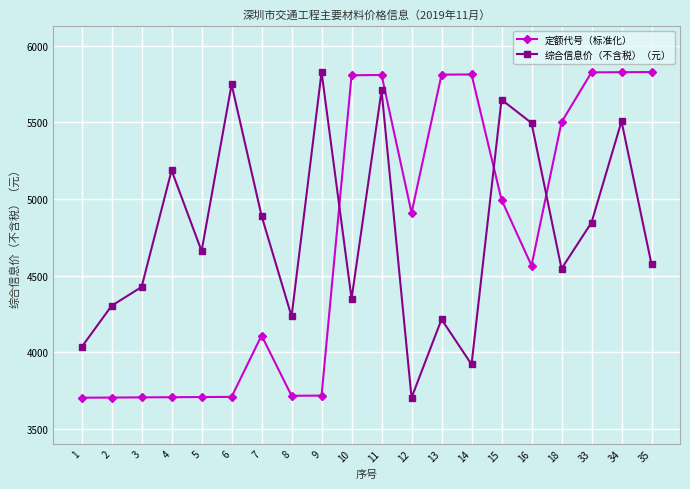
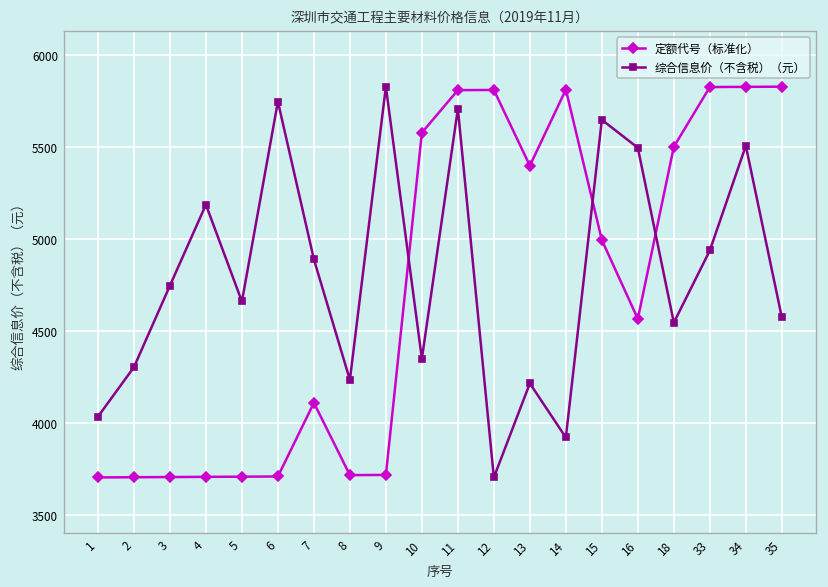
综合信息价（不含税）（元）, 3: 4430 -> 4750
定额代号（标准化）, 10: 5810 -> 5580
定额代号（标准化）, 12: 4910 -> 5810
定额代号（标准化）, 13: 5810 -> 5400
综合信息价（不含税）（元）, 33: 4850 -> 4940
